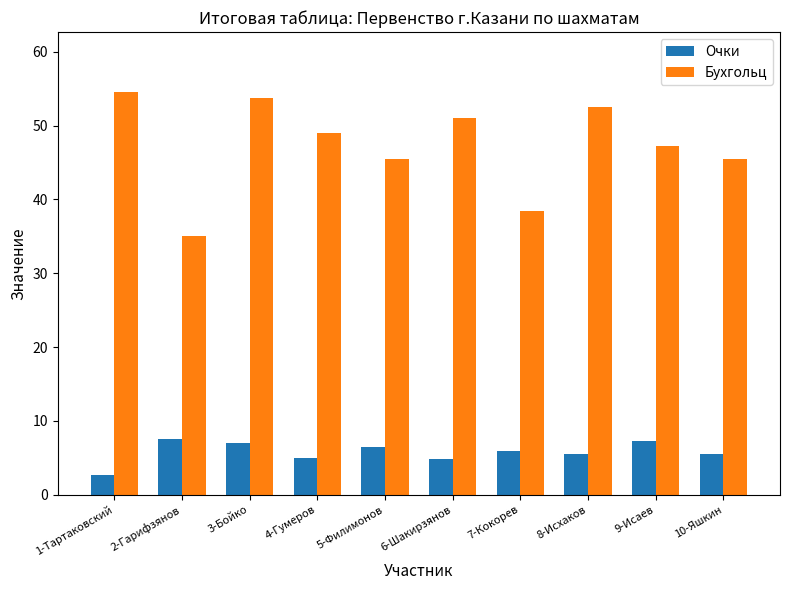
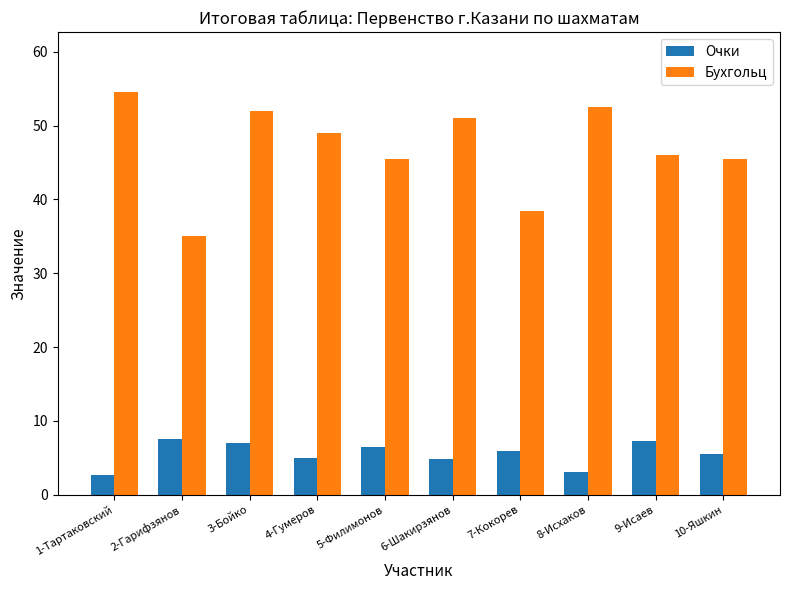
Бухгольц, 3-Бойко: 54 -> 52
Очки, 8-Исхаков: 6 -> 3
Бухгольц, 9-Исаев: 47 -> 46
